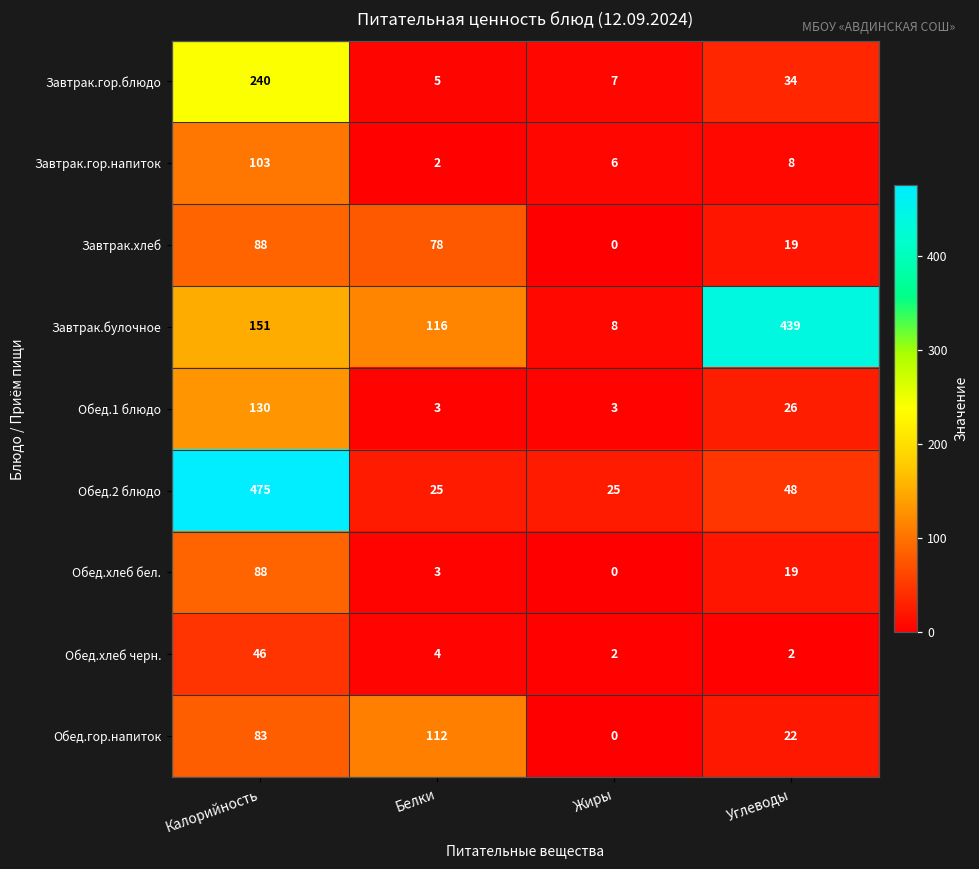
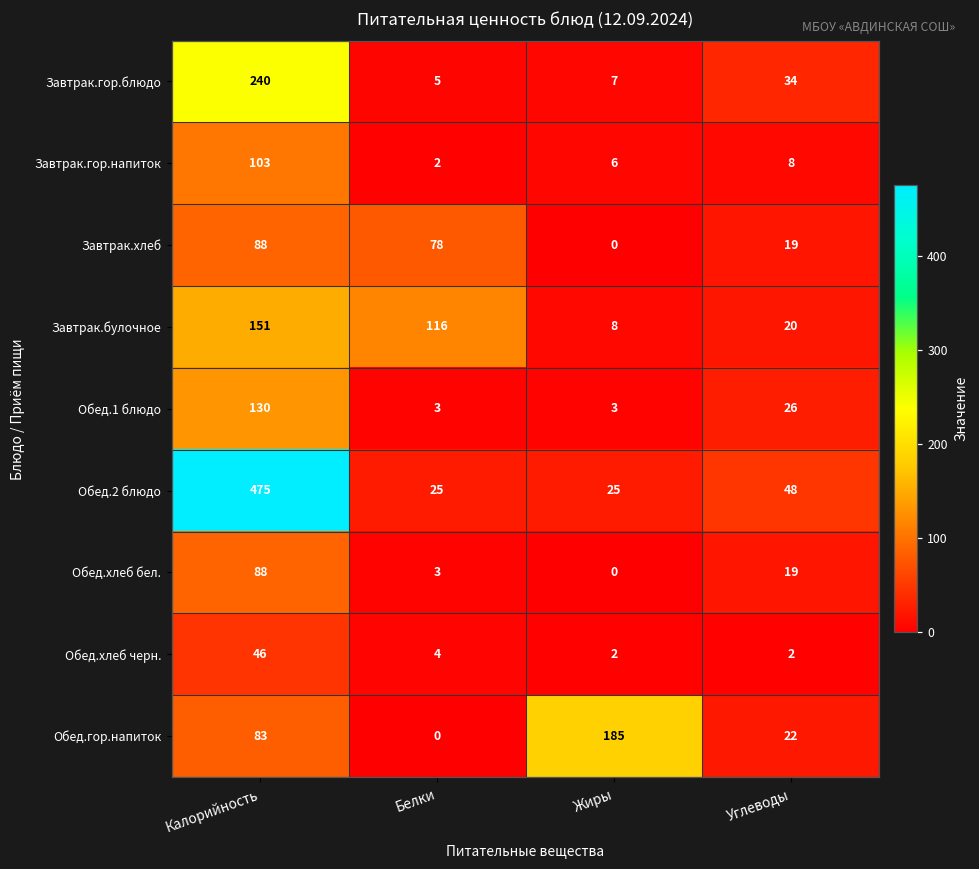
Завтрак.булочное, Углеводы: 439 -> 20
Обед.гор.напиток, Белки: 112 -> 0
Обед.гор.напиток, Жиры: 0 -> 185
